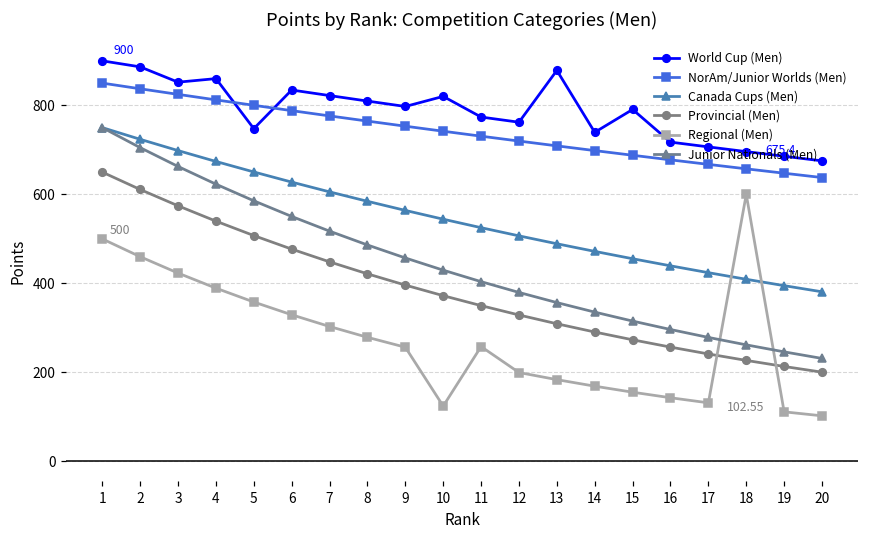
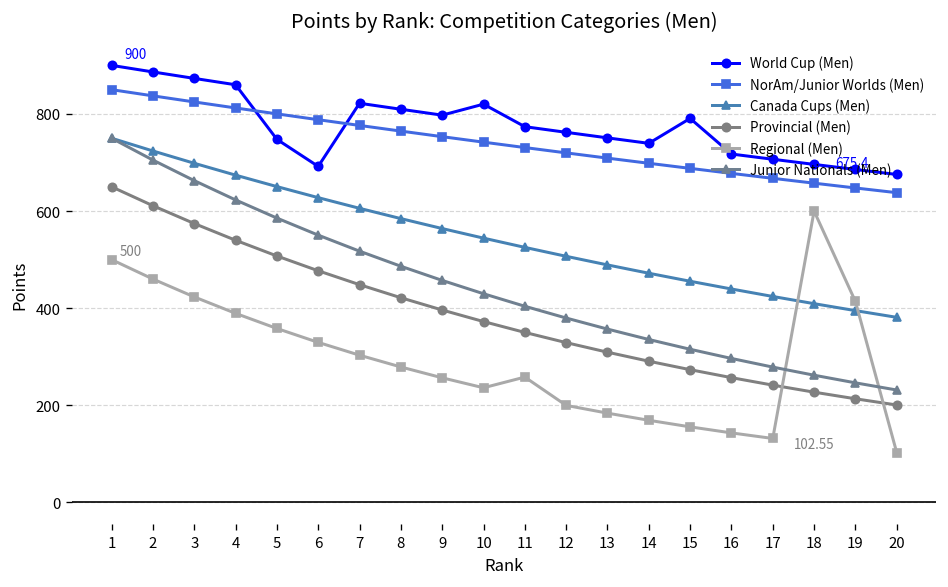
World Cup (Men), 3: 850 -> 870
World Cup (Men), 6: 830 -> 690
Regional (Men), 10: 120 -> 240
World Cup (Men), 13: 880 -> 750
Regional (Men), 19: 110 -> 410
